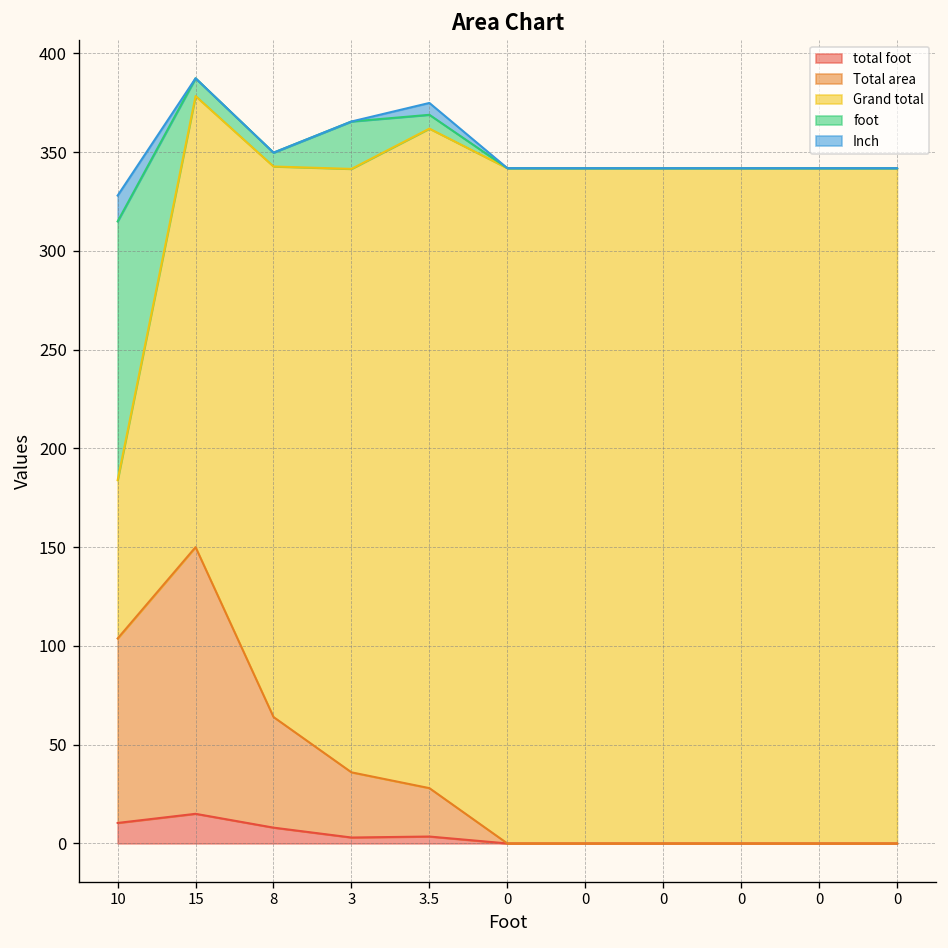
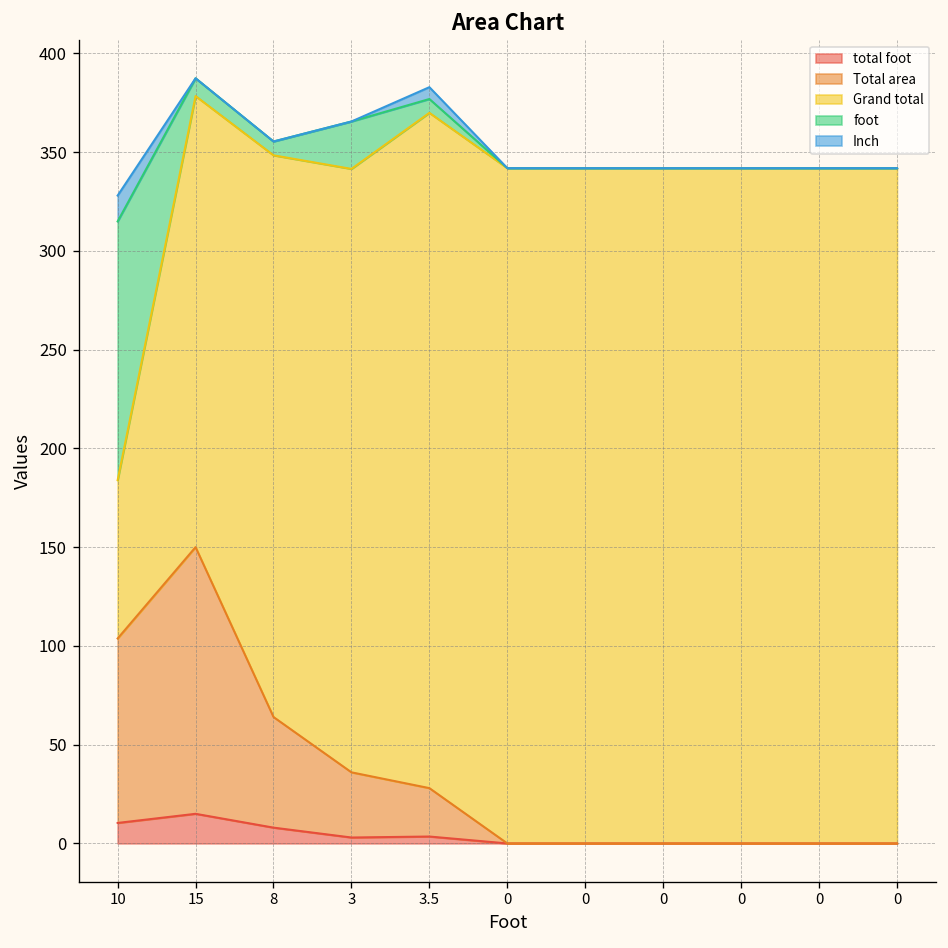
Grand total, 8: 279 -> 284
Grand total, 3.5: 334 -> 342
